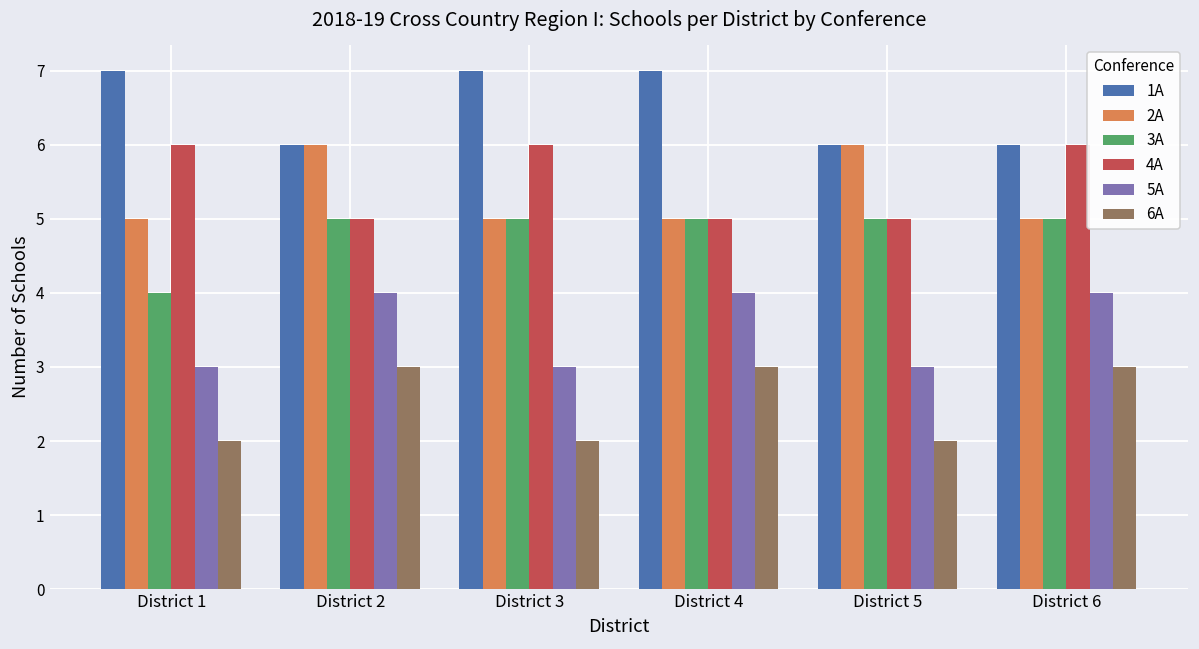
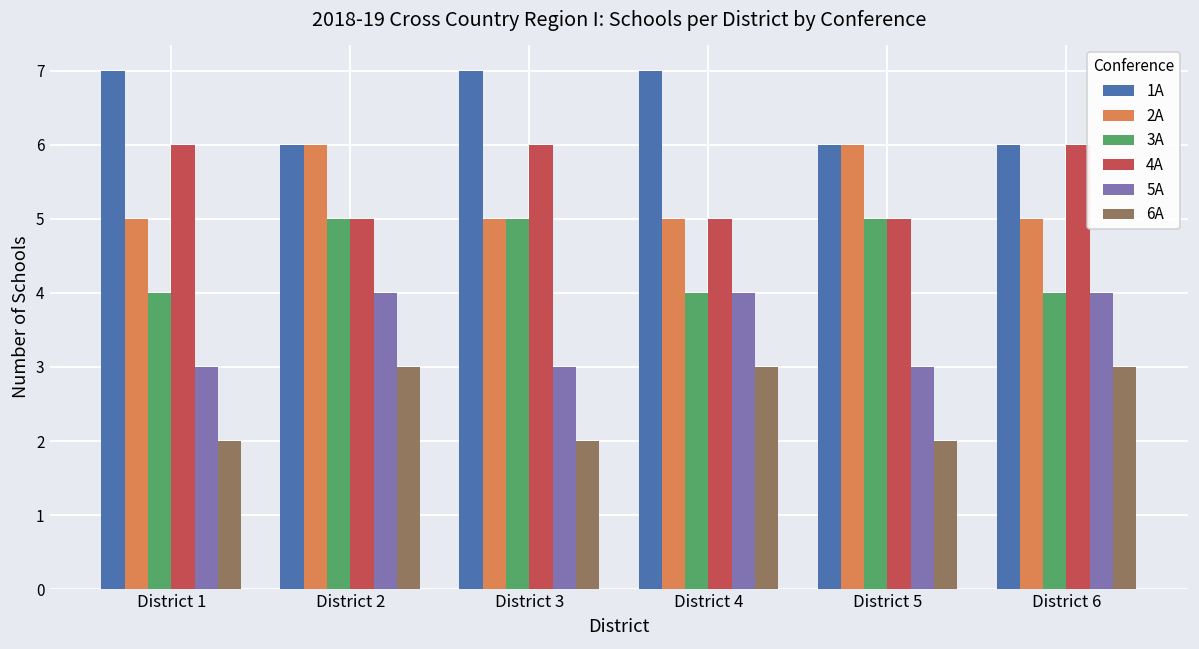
3A, District 4: 5 -> 4
3A, District 6: 5 -> 4
